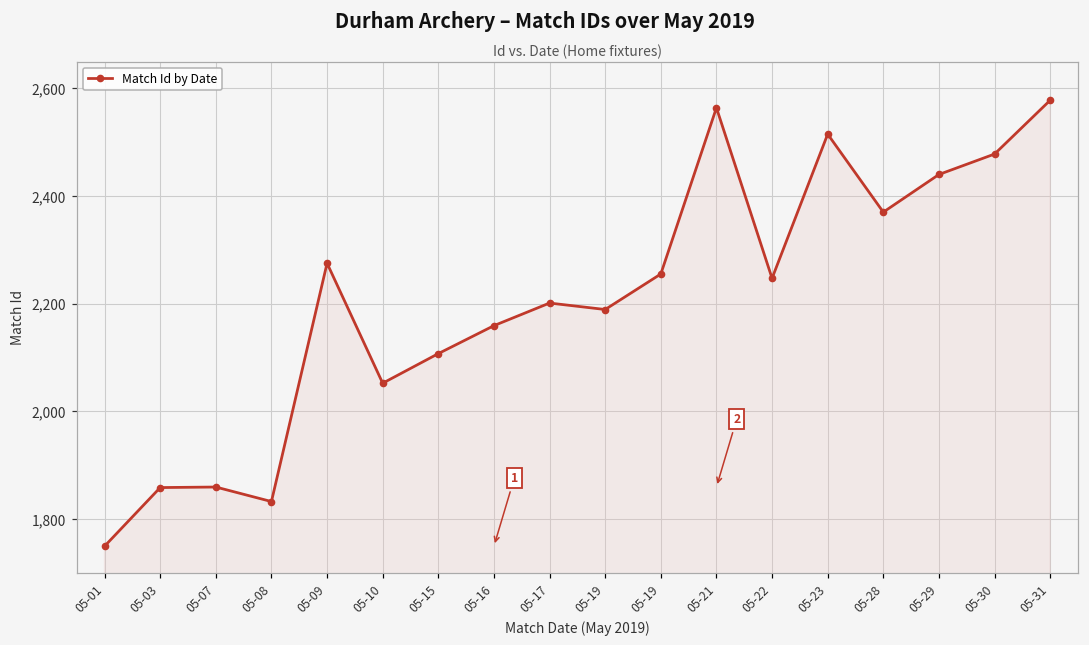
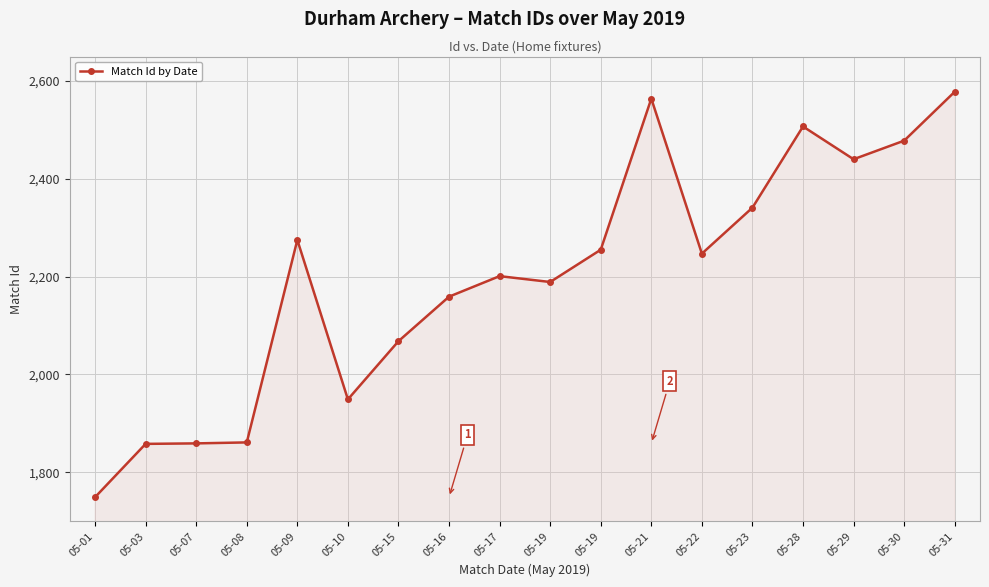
05-08: 1,830 -> 1,860
05-10: 2,050 -> 1,950
05-15: 2,110 -> 2,070
05-23: 2,520 -> 2,340
05-28: 2,370 -> 2,510
